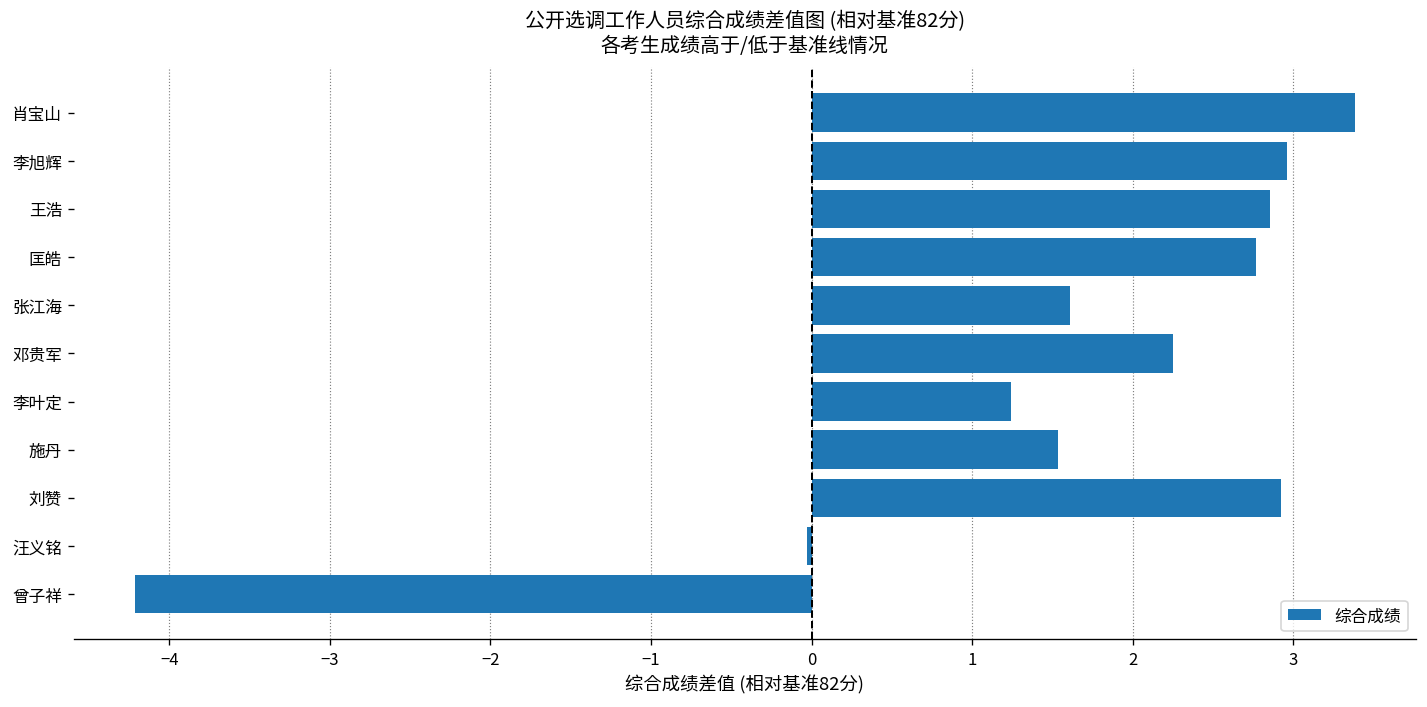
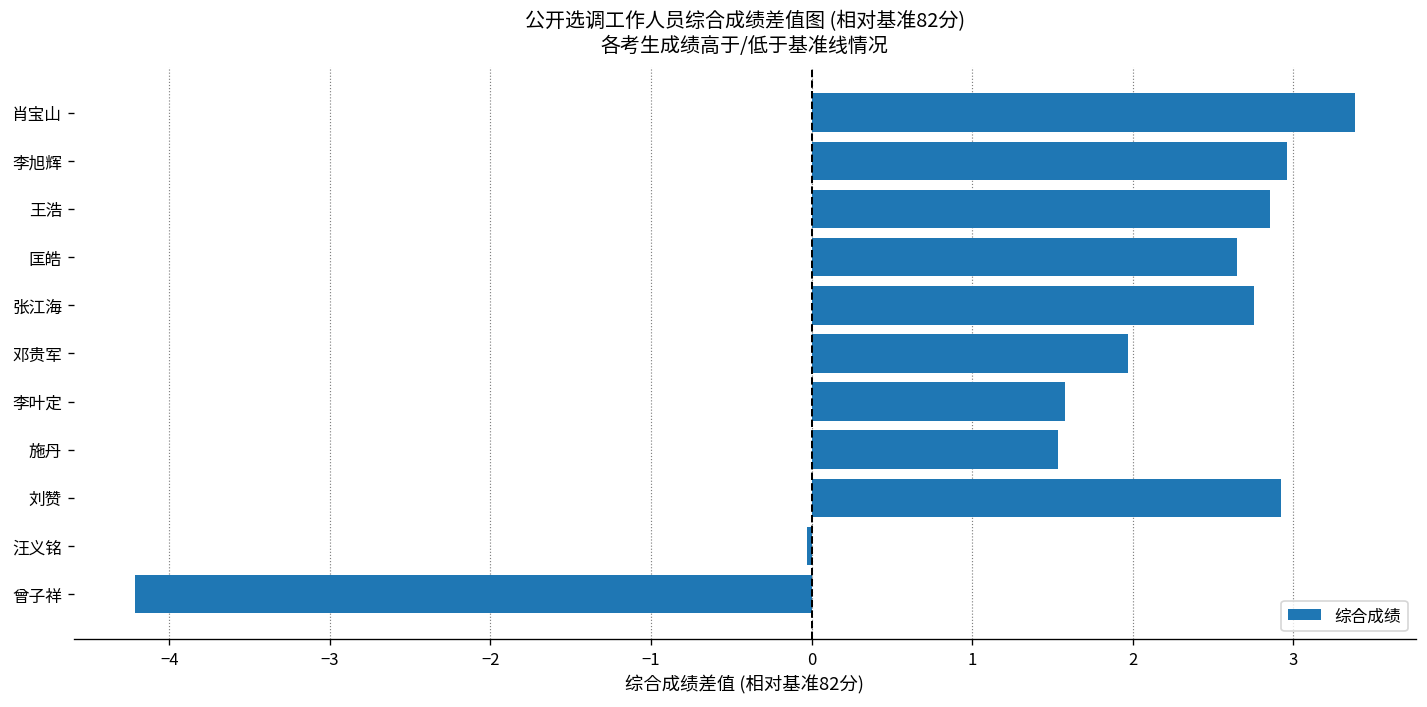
匡皓: 2.77 -> 2.65
张江海: 1.61 -> 2.75
邓贵军: 2.25 -> 1.97
李叶定: 1.24 -> 1.58
